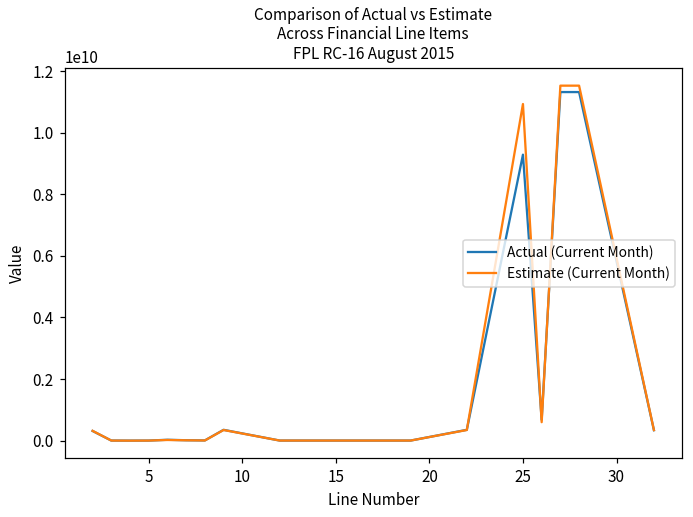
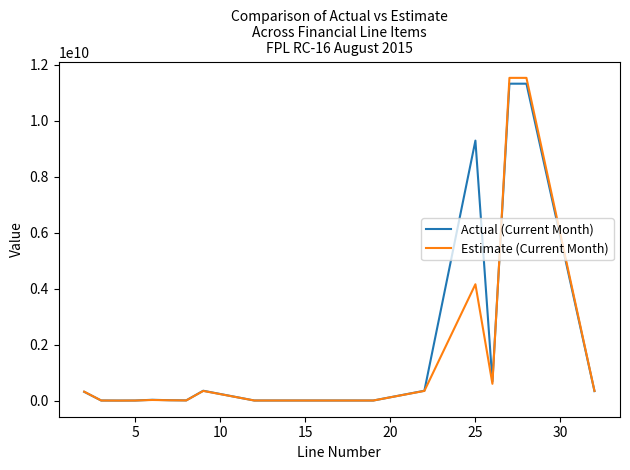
Estimate (Current Month), 25: 10900000000 -> 4200000000
